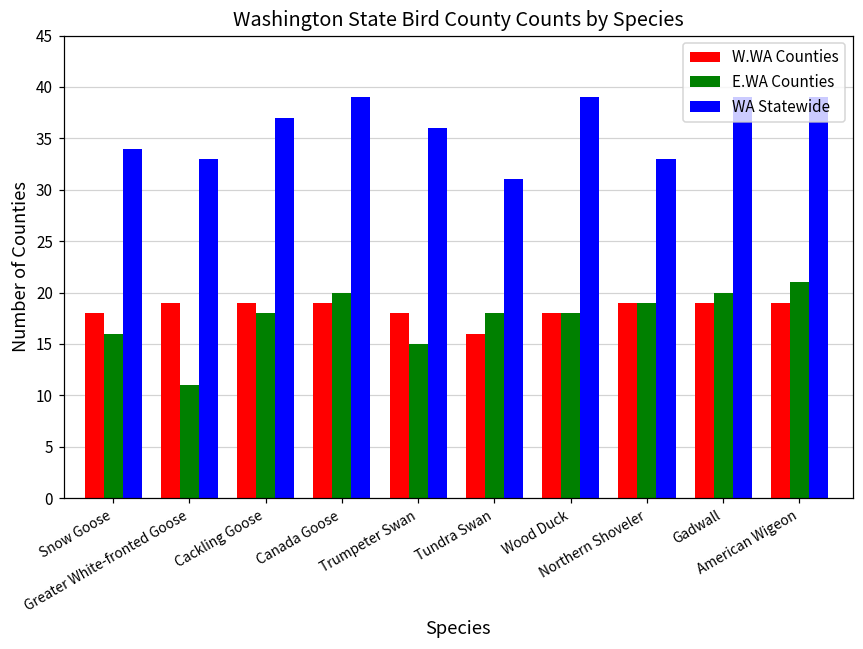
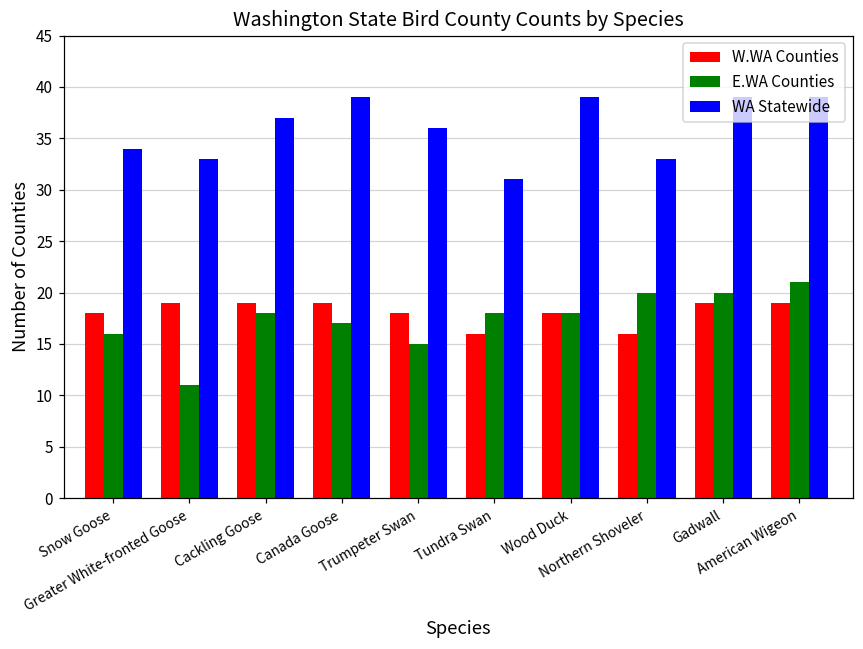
E.WA Counties, Canada Goose: 20 -> 17
W.WA Counties, Northern Shoveler: 19 -> 16
E.WA Counties, Northern Shoveler: 19 -> 20
